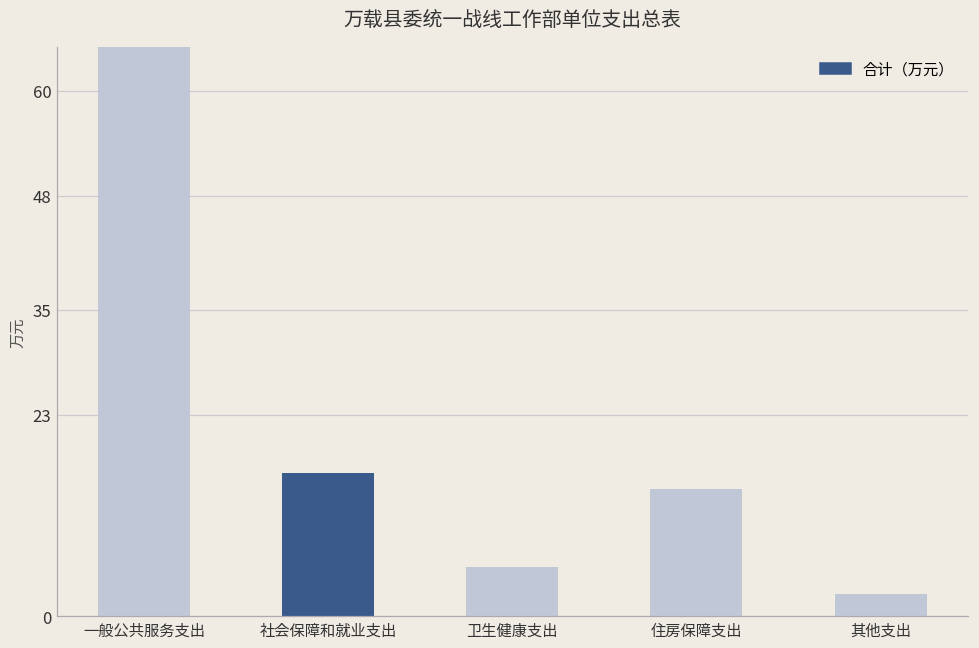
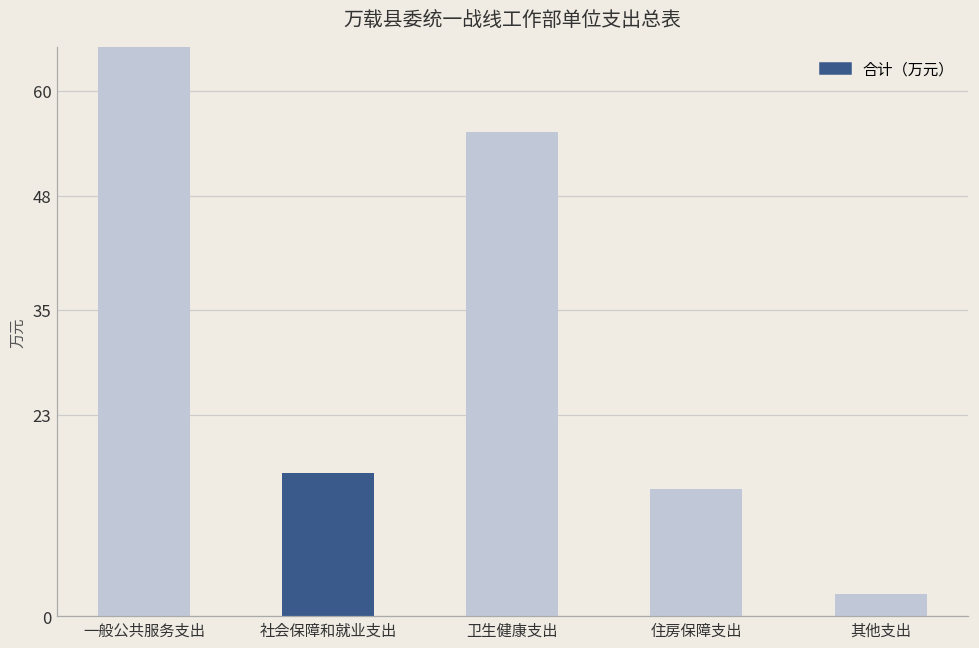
卫生健康支出: 6 -> 55
